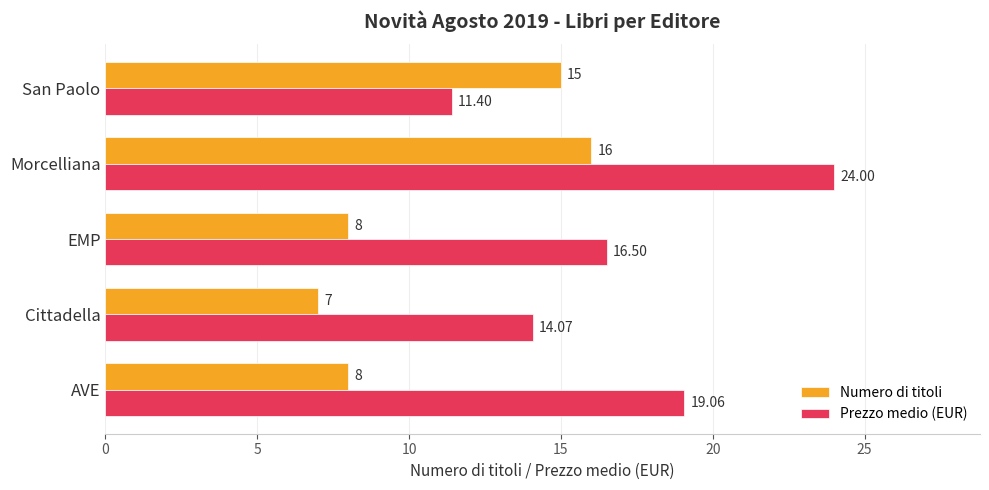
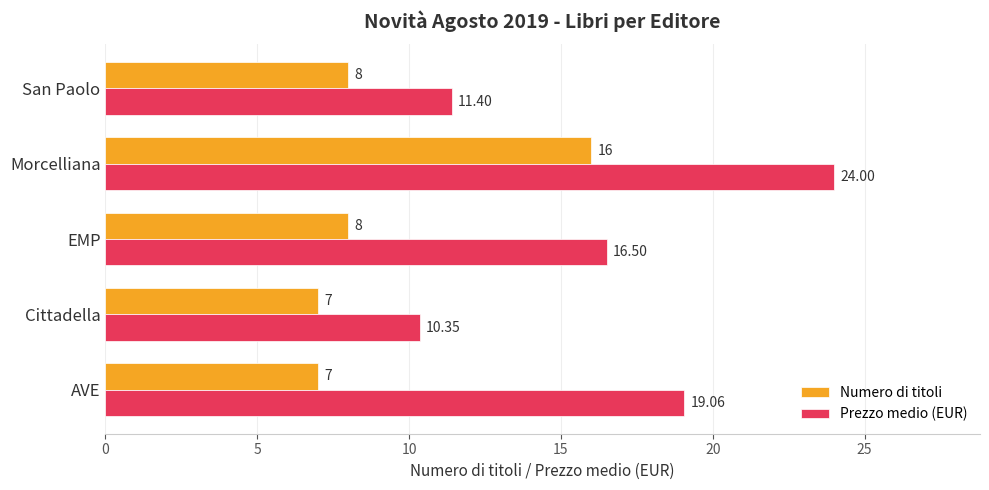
Numero di titoli, San Paolo: 15 -> 8
Prezzo medio (EUR), Cittadella: 14.07 -> 10.35
Numero di titoli, AVE: 8 -> 7
